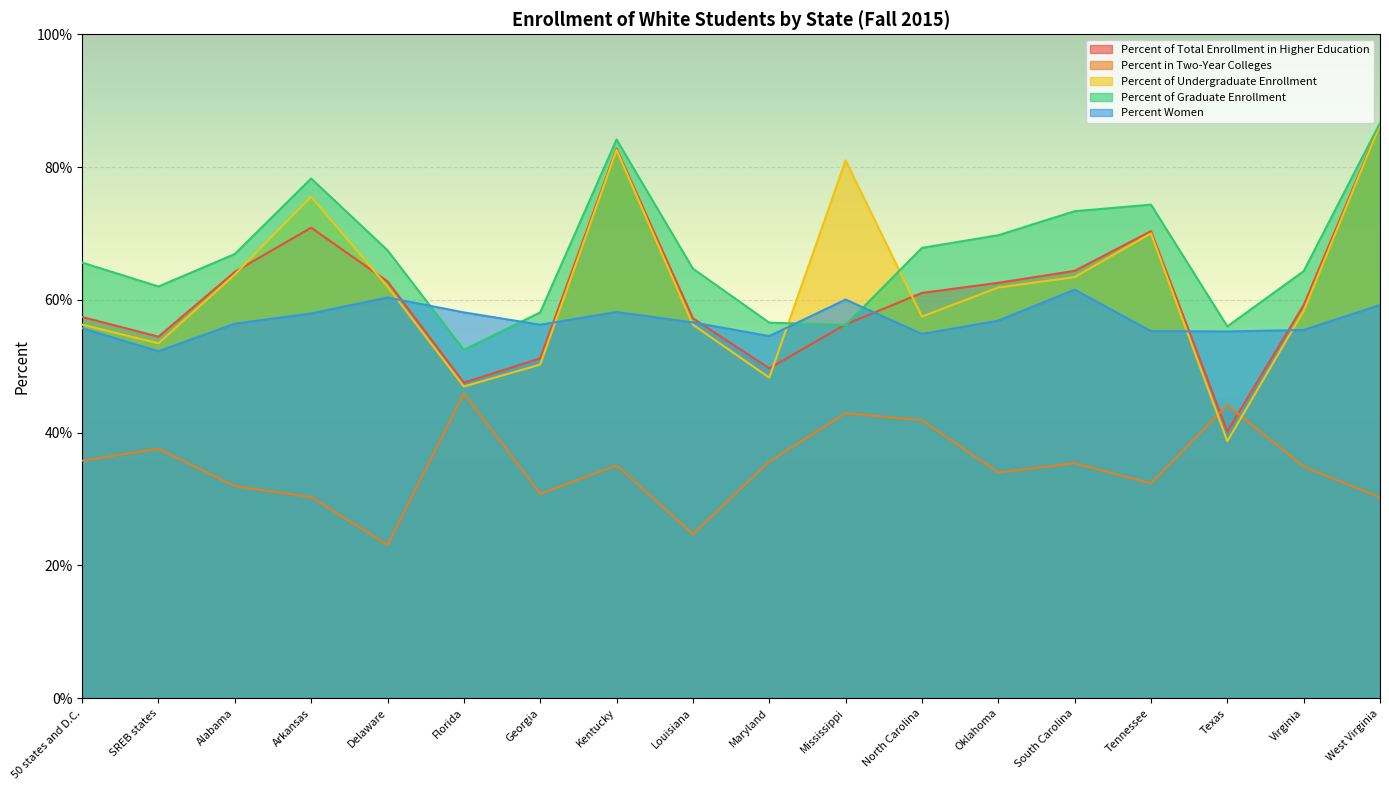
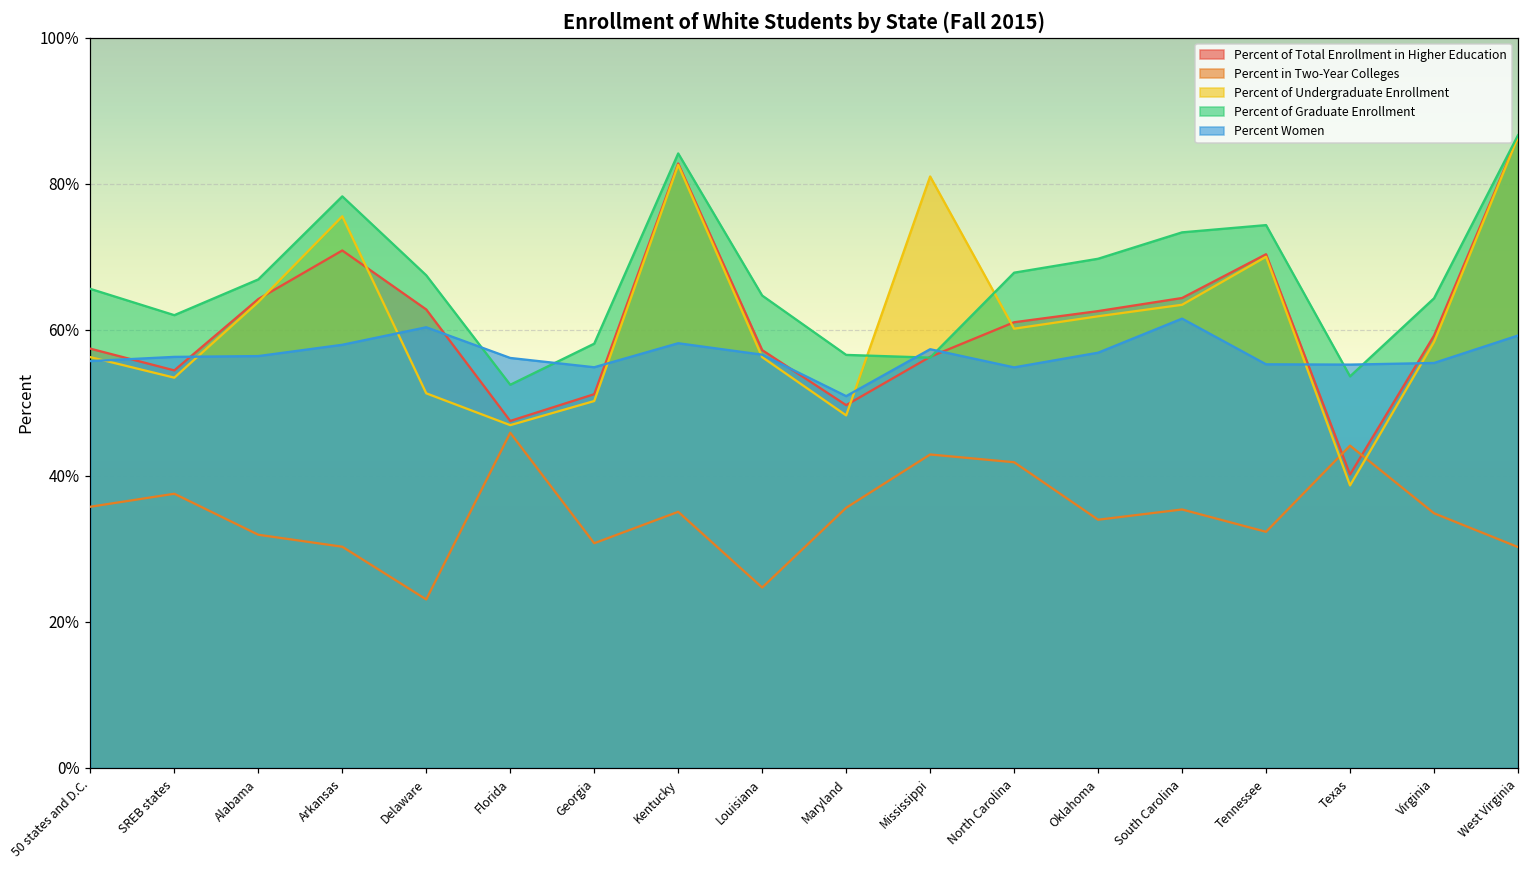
Percent Women, SREB states: 52% -> 56%
Percent of Undergraduate Enrollment, Delaware: 62% -> 51%
Percent Women, Florida: 58% -> 56%
Percent Women, Georgia: 56% -> 55%
Percent Women, Maryland: 55% -> 51%
Percent Women, Mississippi: 60% -> 57%
Percent of Undergraduate Enrollment, North Carolina: 57% -> 60%
Percent of Graduate Enrollment, Texas: 56% -> 54%
